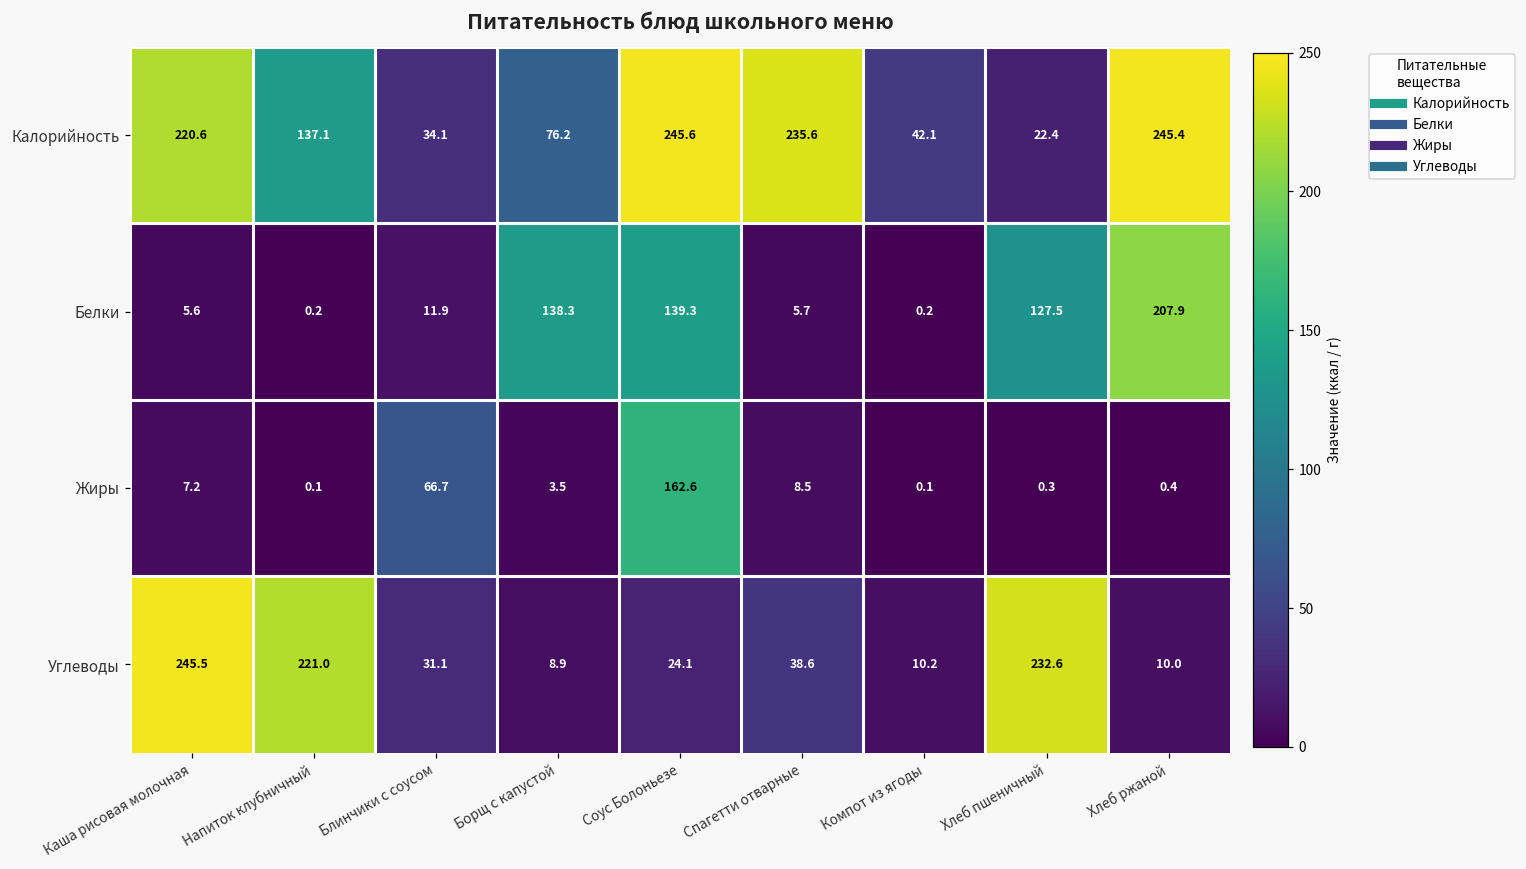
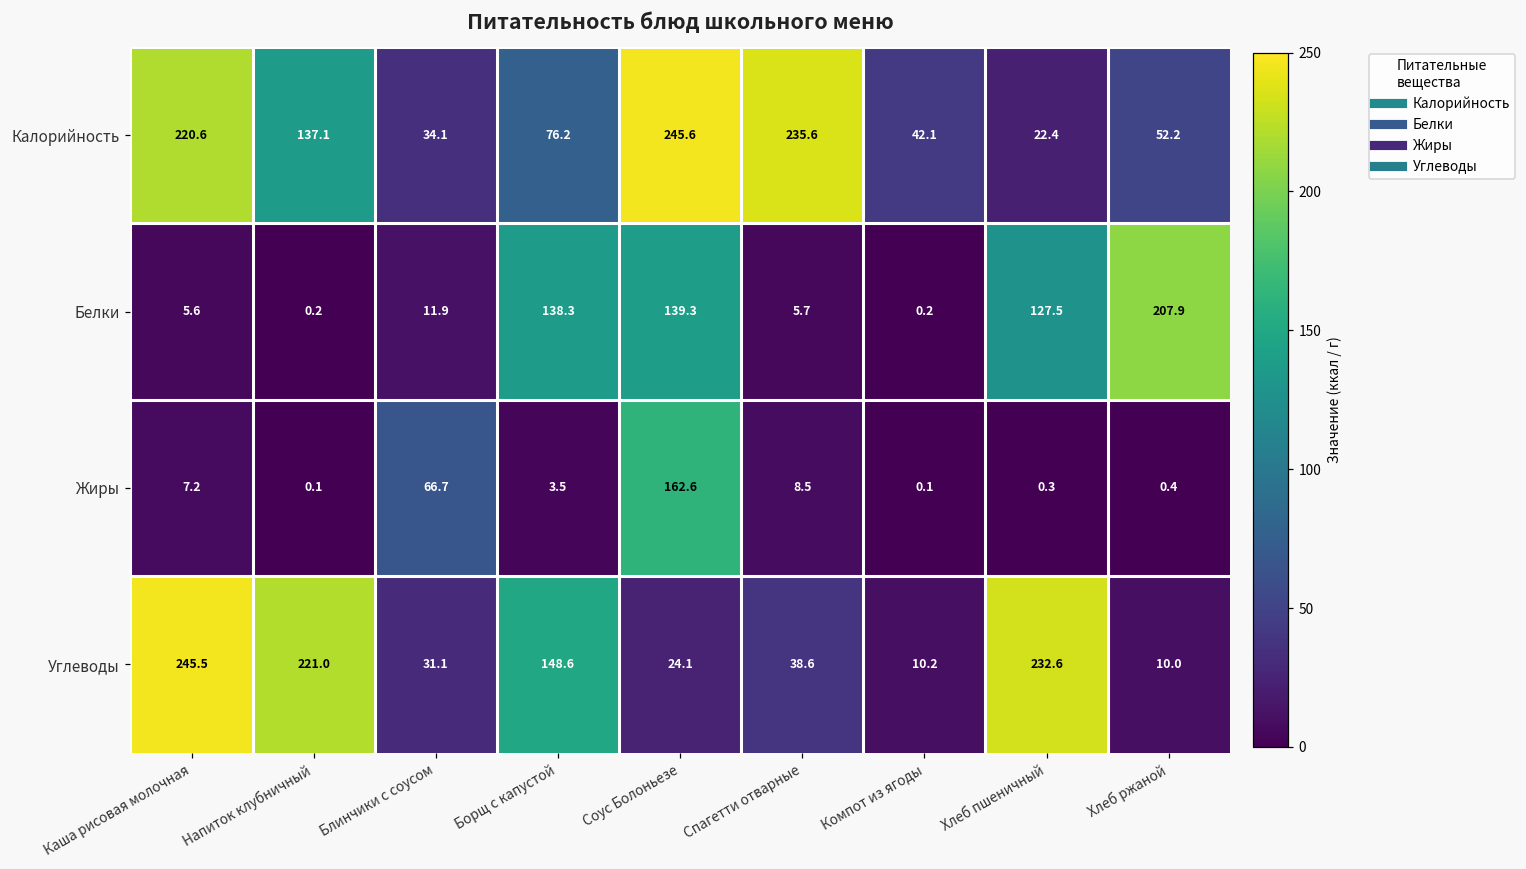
Калорийность, Хлеб ржаной: 245.4 -> 52.2
Углеводы, Борщ с капустой: 8.9 -> 148.6
